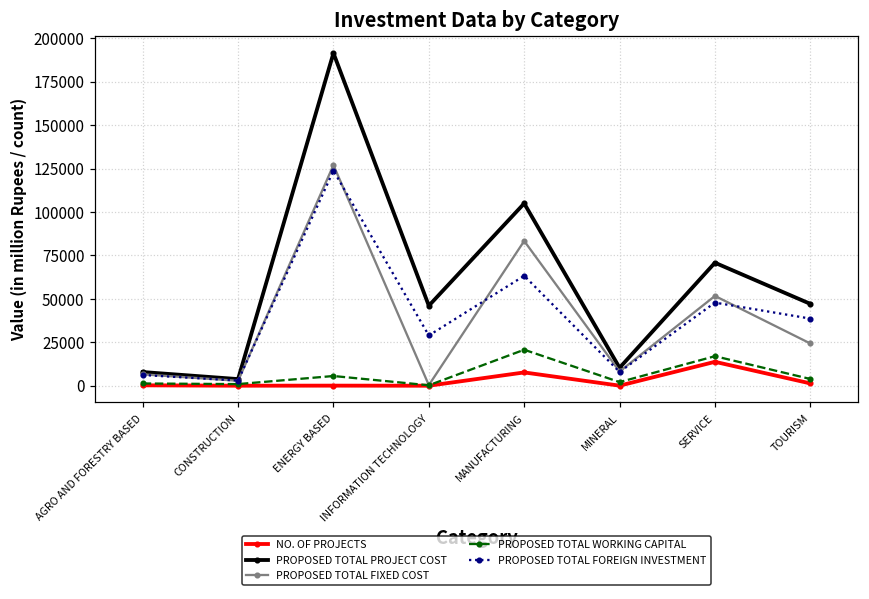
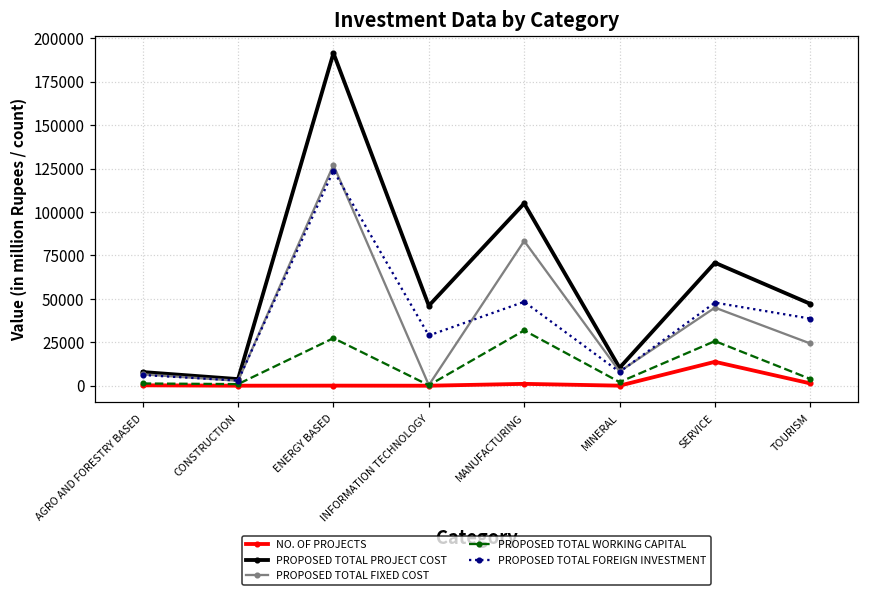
PROPOSED TOTAL WORKING CAPITAL, ENERGY BASED: 6000 -> 27000
NO. OF PROJECTS, MANUFACTURING: 8000 -> 1000
PROPOSED TOTAL WORKING CAPITAL, MANUFACTURING: 21000 -> 32000
PROPOSED TOTAL FOREIGN INVESTMENT, MANUFACTURING: 63000 -> 48000
PROPOSED TOTAL FIXED COST, SERVICE: 52000 -> 45000
PROPOSED TOTAL WORKING CAPITAL, SERVICE: 17000 -> 26000
